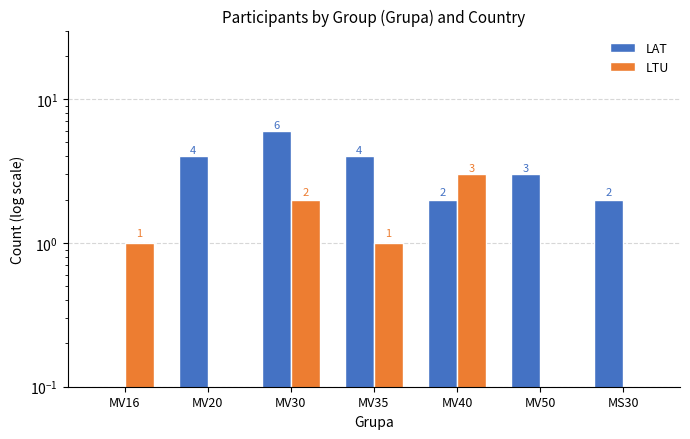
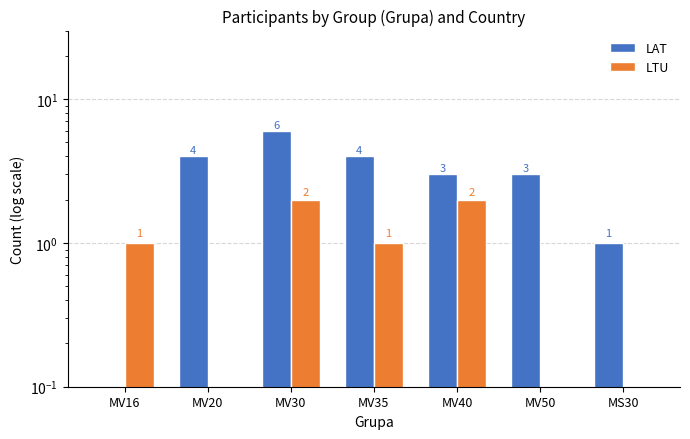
LAT, MV40: 2 -> 3
LTU, MV40: 3 -> 2
LAT, MS30: 2 -> 1
